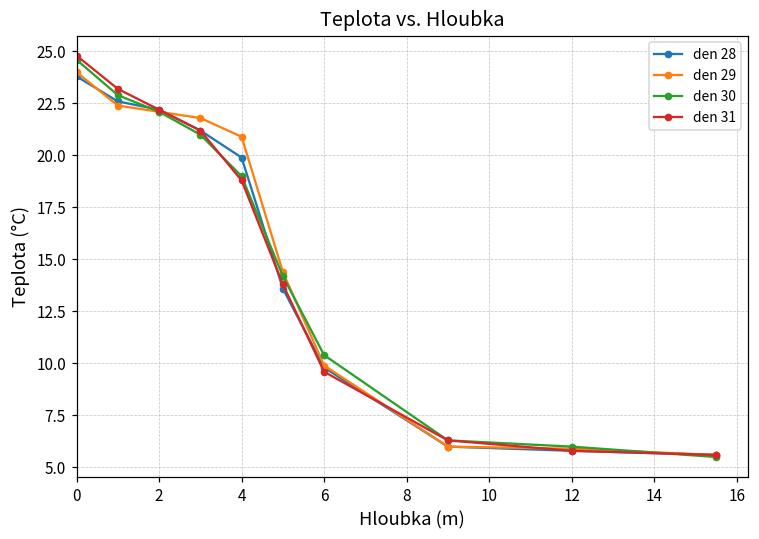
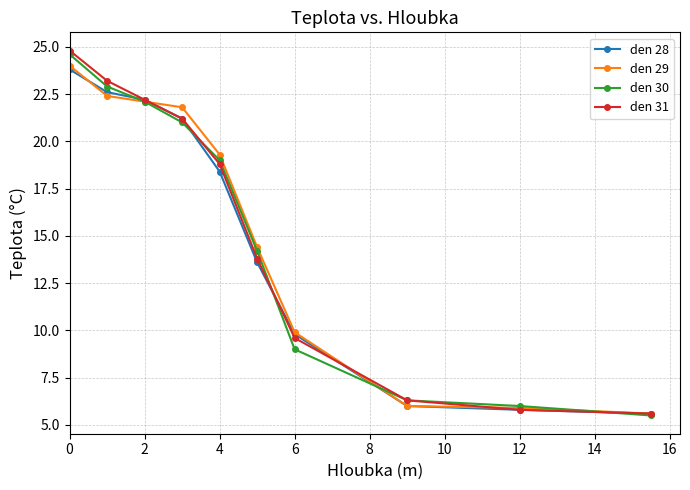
den 28, 4: 19.9 -> 18.4
den 29, 4: 20.9 -> 19.3
den 30, 6: 10.4 -> 9.0
